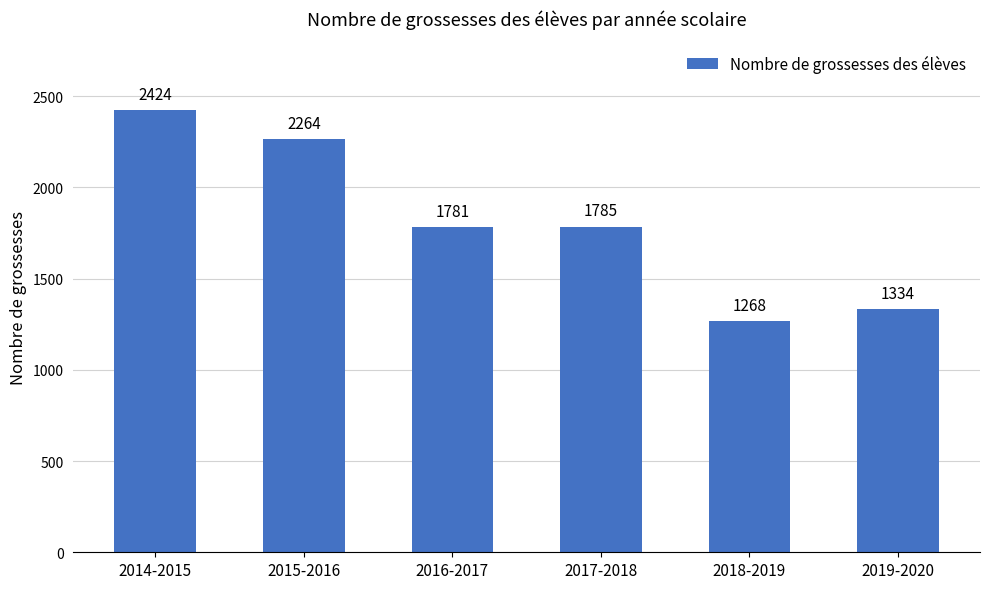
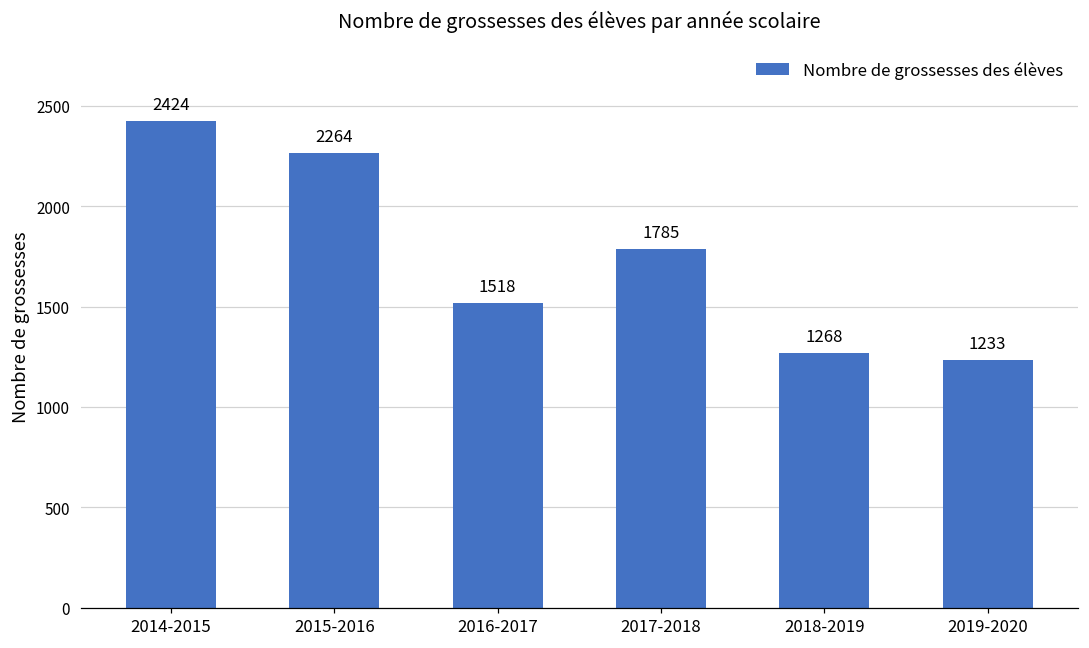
2016-2017: 1781 -> 1518
2019-2020: 1334 -> 1233
